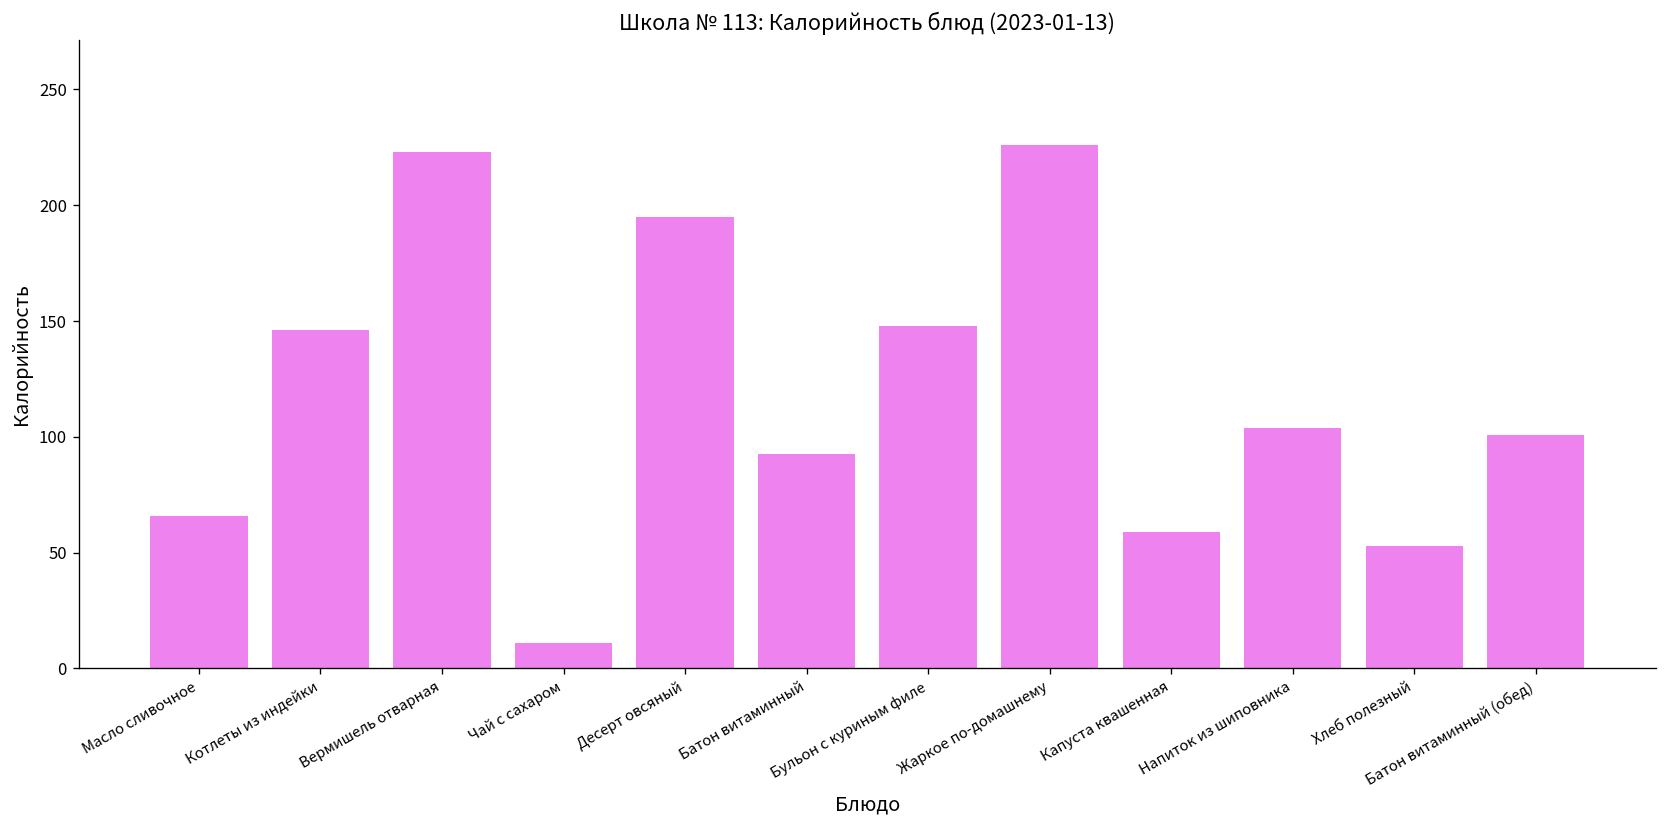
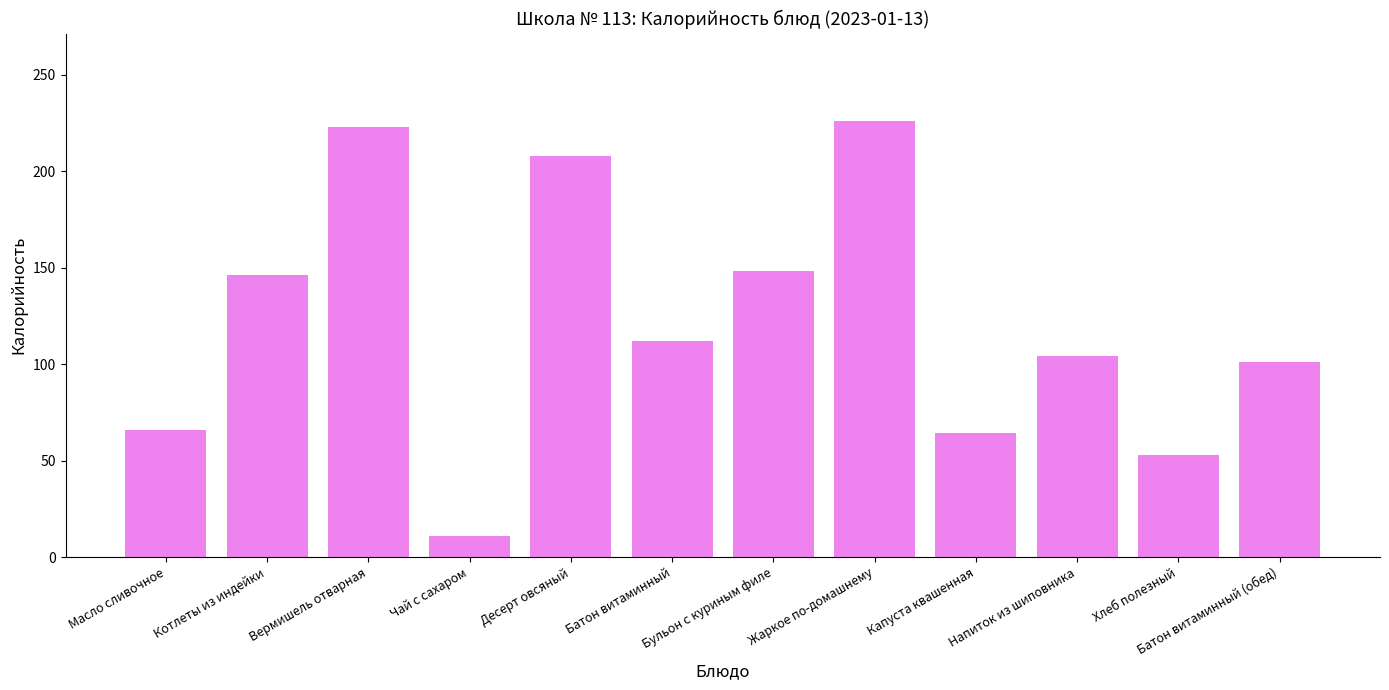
Десерт овсяный: 195 -> 208
Батон витаминный: 92 -> 112
Капуста квашенная: 59 -> 64
